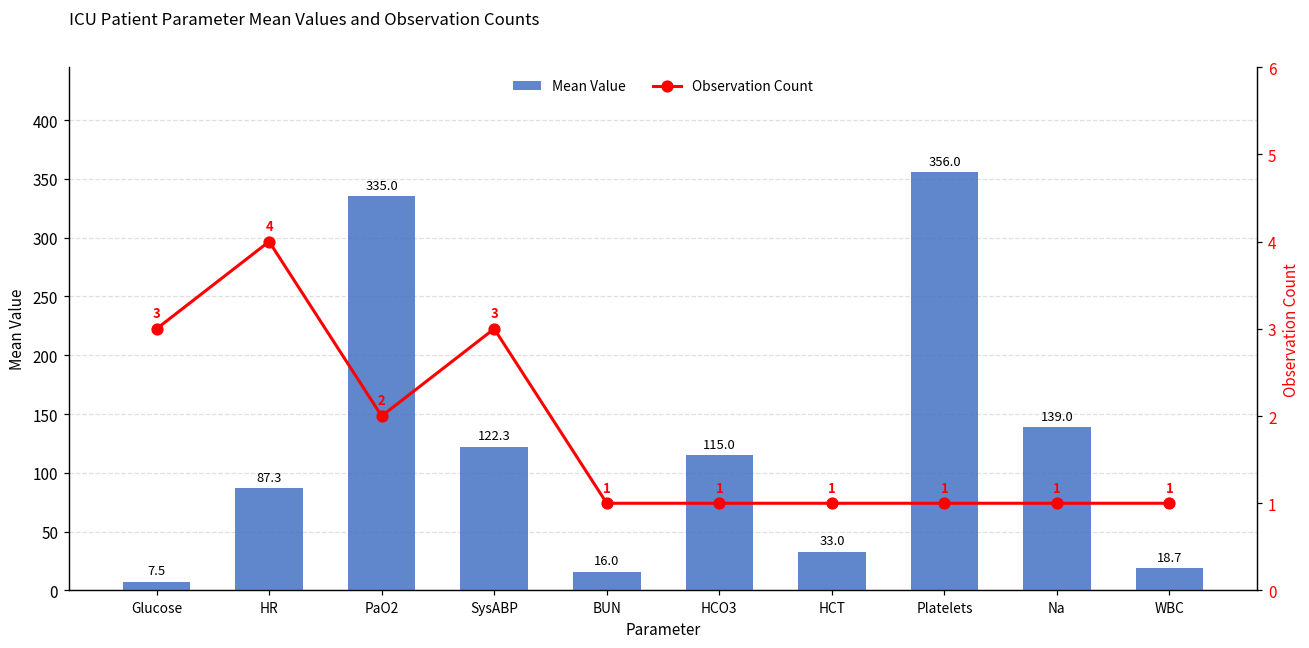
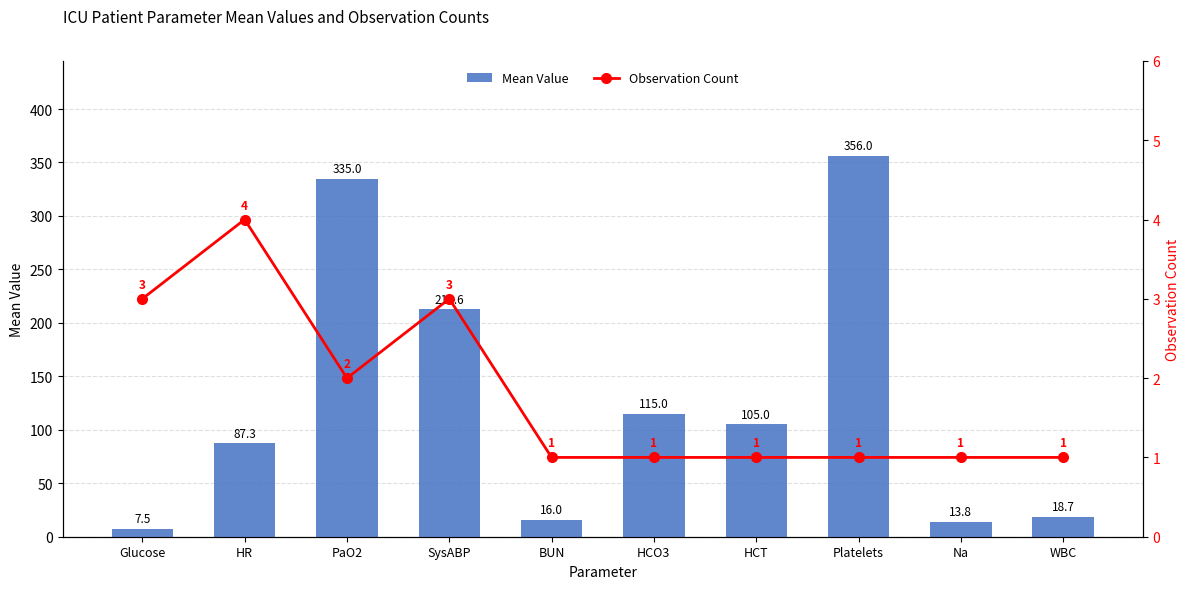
Mean Value, SysABP: 122.3 -> 212.6
Mean Value, HCT: 33.0 -> 105.0
Mean Value, Na: 139.0 -> 13.8
